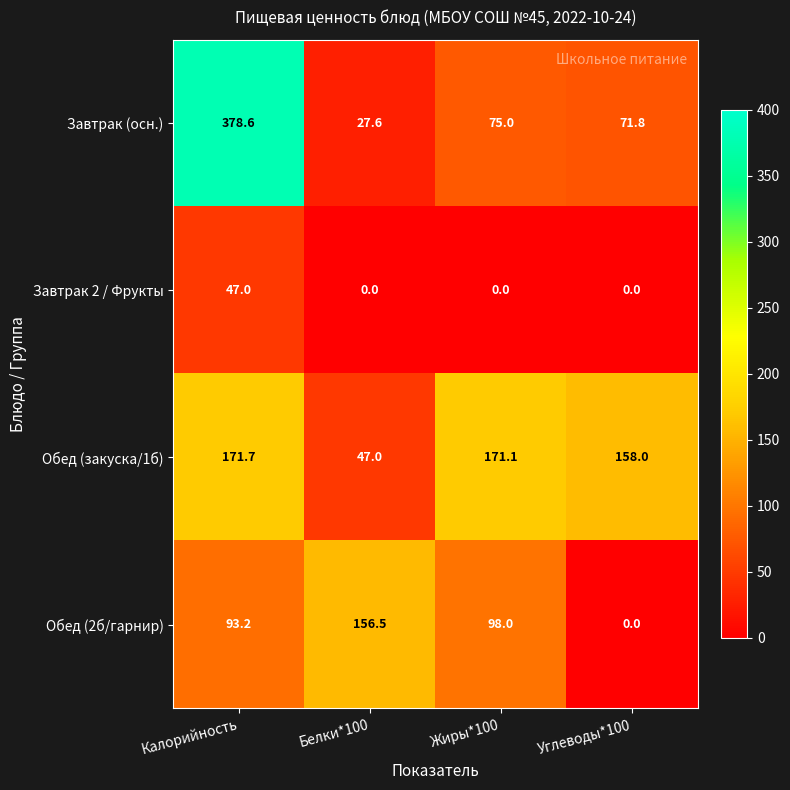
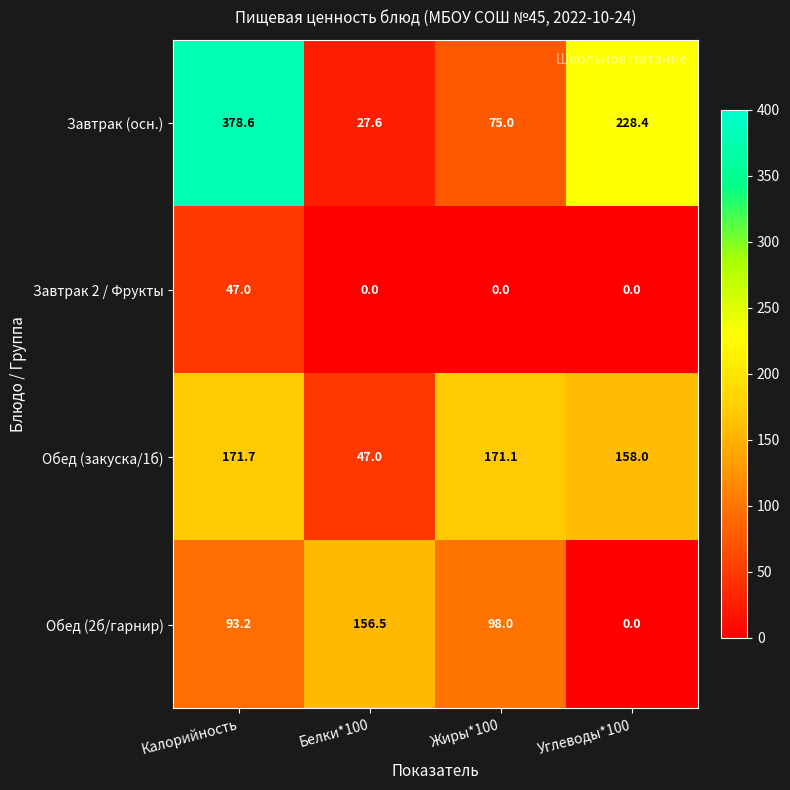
Завтрак (осн.), Углеводы*100: 71.8 -> 228.4
